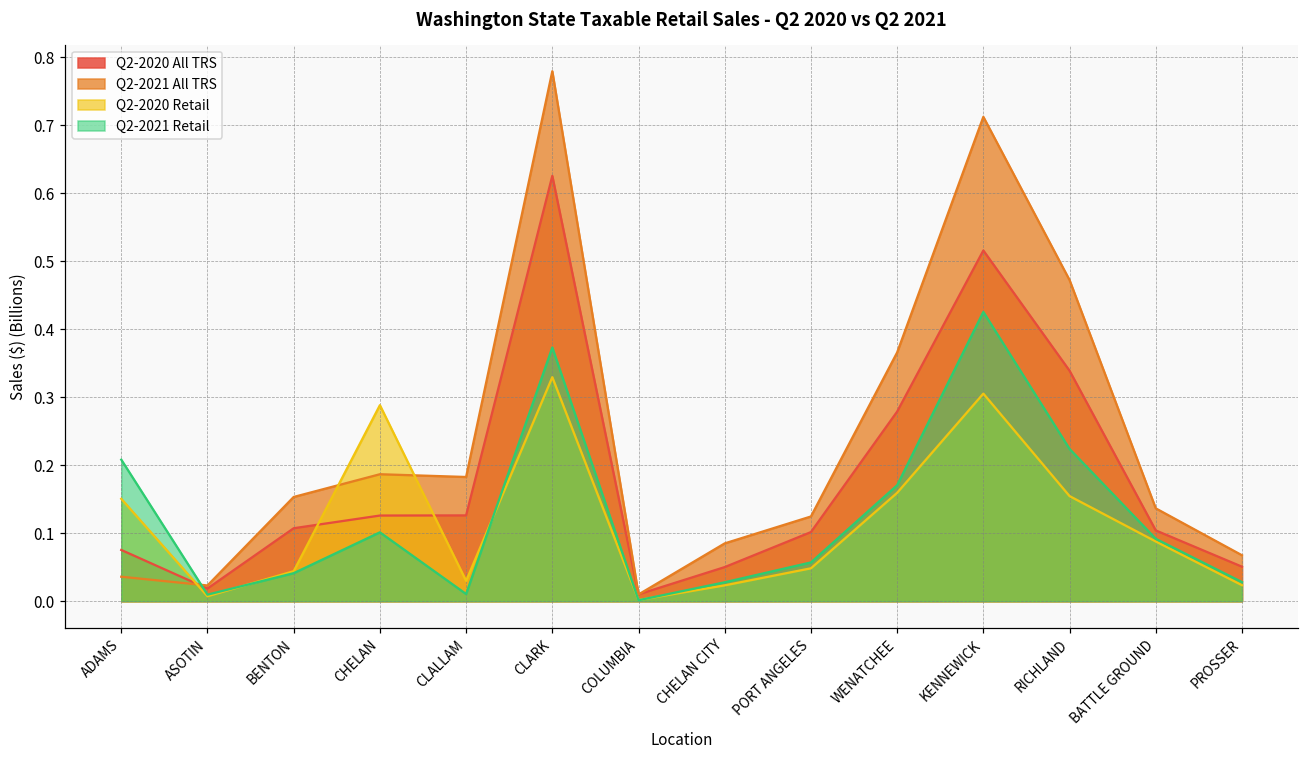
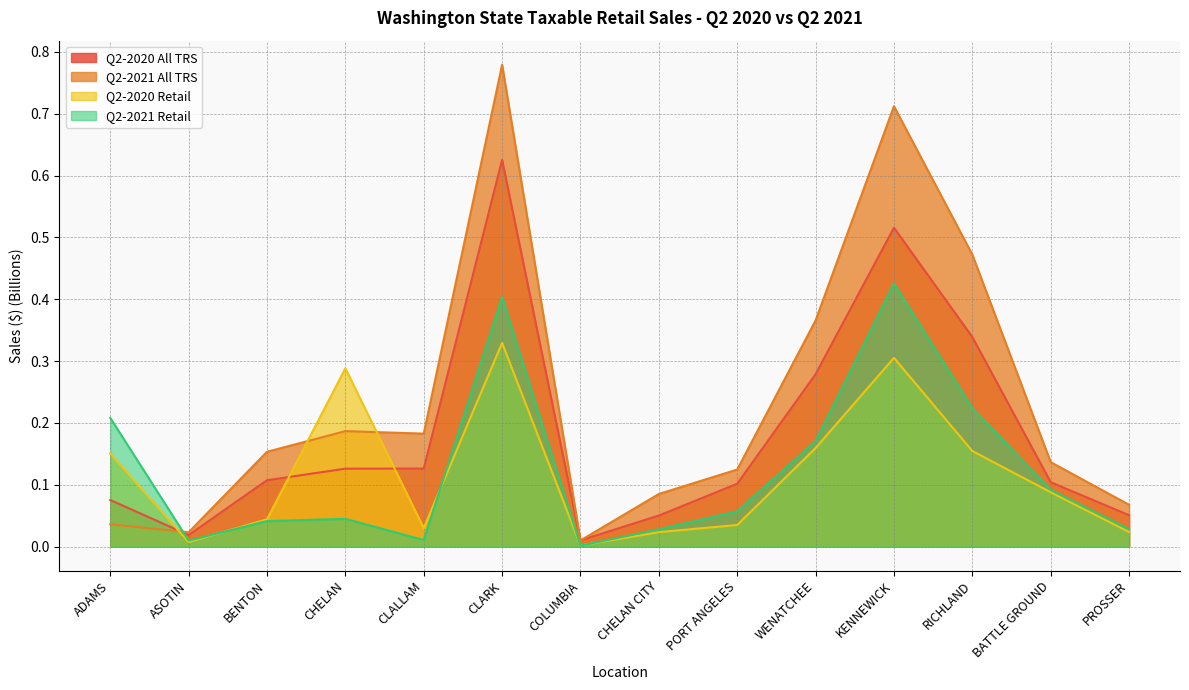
Q2-2021 Retail, CHELAN: 0.10 -> 0.04
Q2-2021 Retail, CLARK: 0.37 -> 0.40
Q2-2020 Retail, PORT ANGELES: 0.05 -> 0.03
